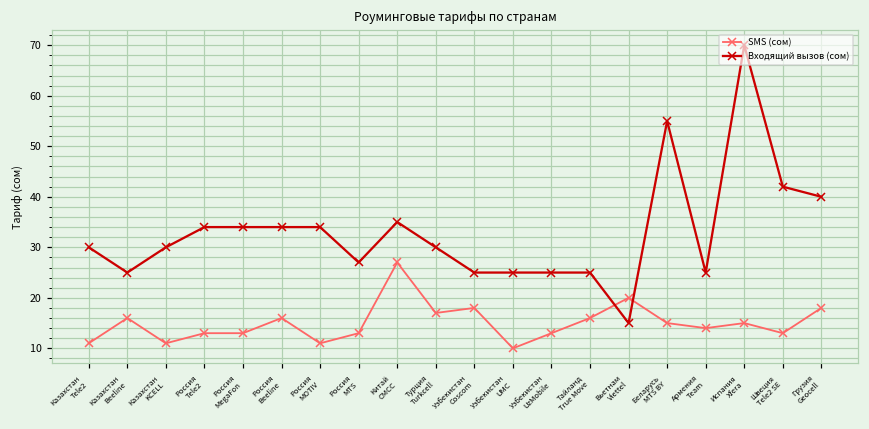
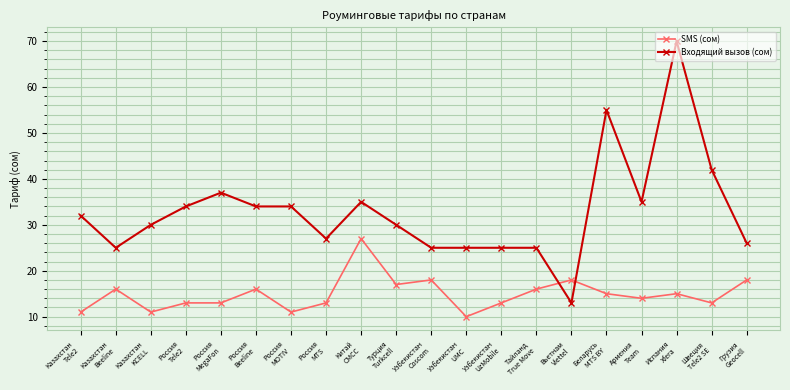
Входящий вызов (сом), Казахстан Tele2: 30 -> 32
Входящий вызов (сом), Россия MegaFon: 34 -> 37
SMS (сом), Вьетнам Viettel: 20 -> 18
Входящий вызов (сом), Вьетнам Viettel: 15 -> 13
Входящий вызов (сом), Армения Team: 25 -> 35
Входящий вызов (сом), Грузия Geocell: 40 -> 26
